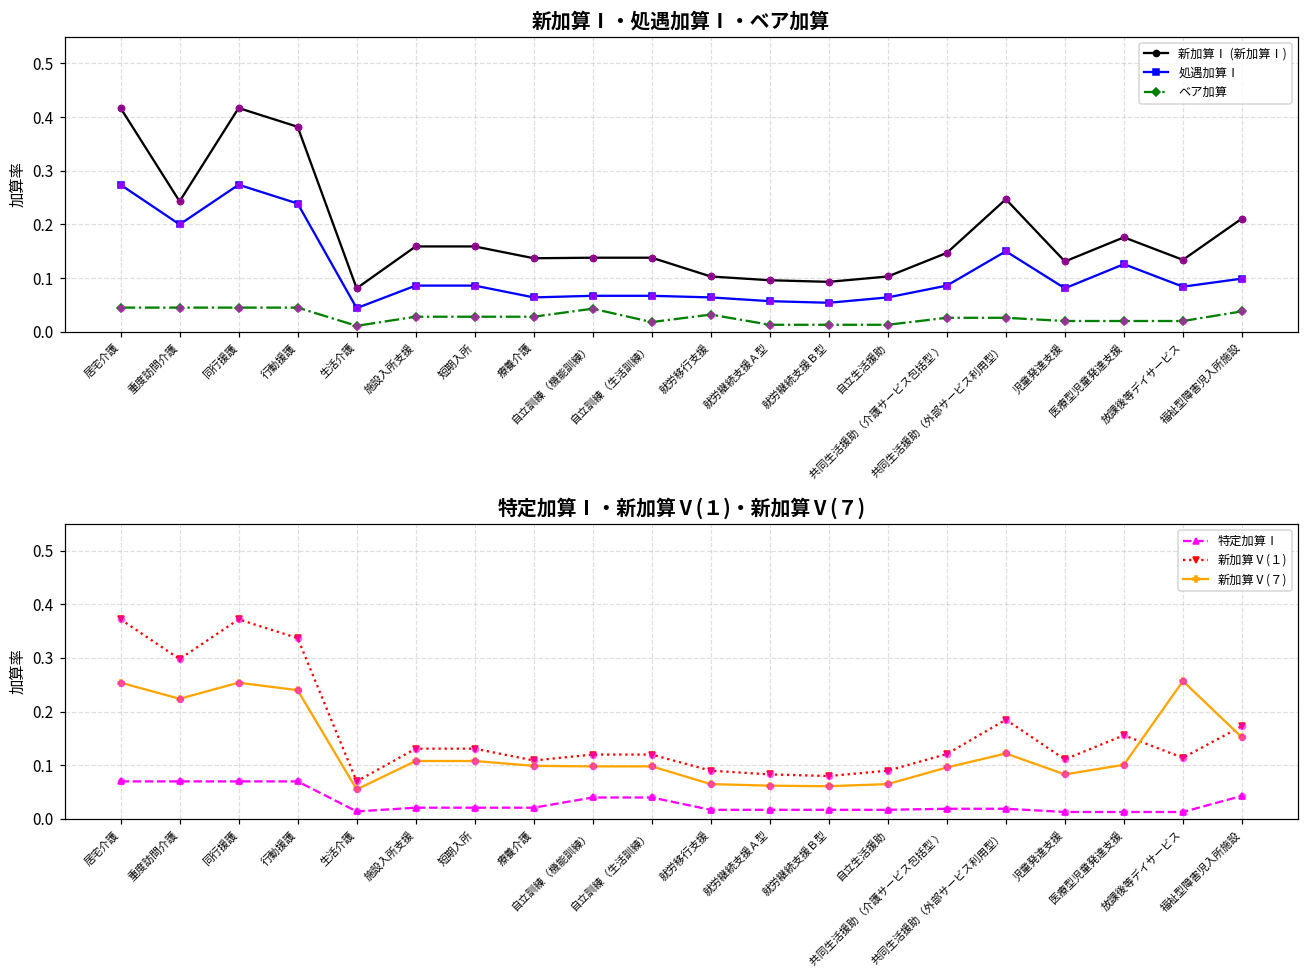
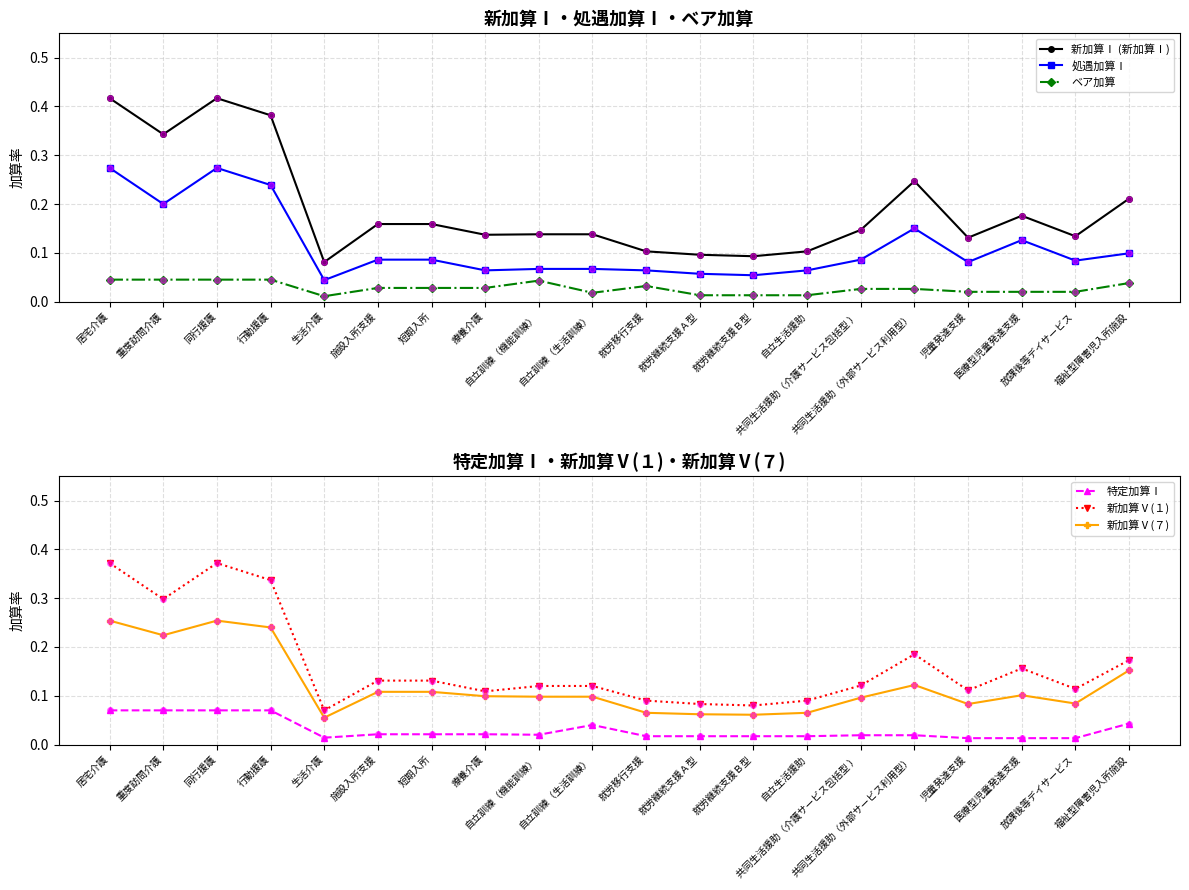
新加算Ⅰ・処遇加算Ⅰ・ベア加算, 新加算Ⅰ (新加算Ⅰ), 重度訪問介護: 0.24 -> 0.34
特定加算Ⅰ・新加算Ⅴ(１)・新加算Ⅴ(７), 特定加算Ⅰ, 自立訓練（機能訓練）: 0.04 -> 0.02
特定加算Ⅰ・新加算Ⅴ(１)・新加算Ⅴ(７), 新加算Ⅴ(７), 放課後等デイサービス: 0.26 -> 0.08
